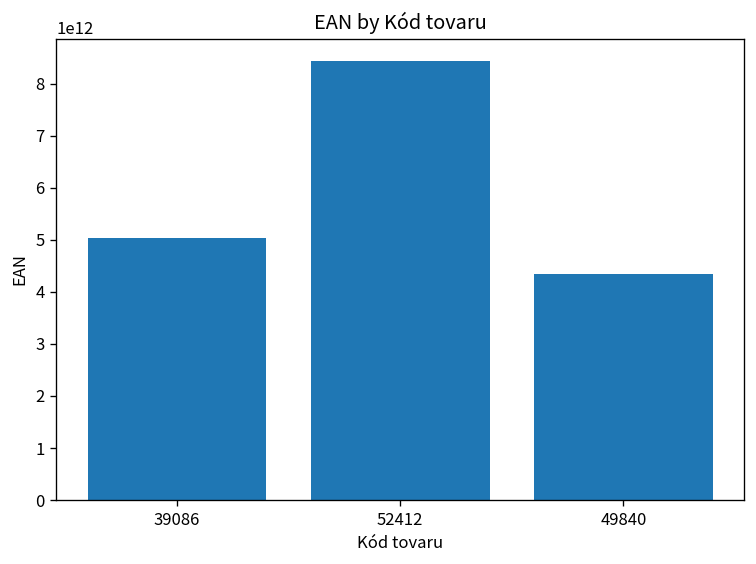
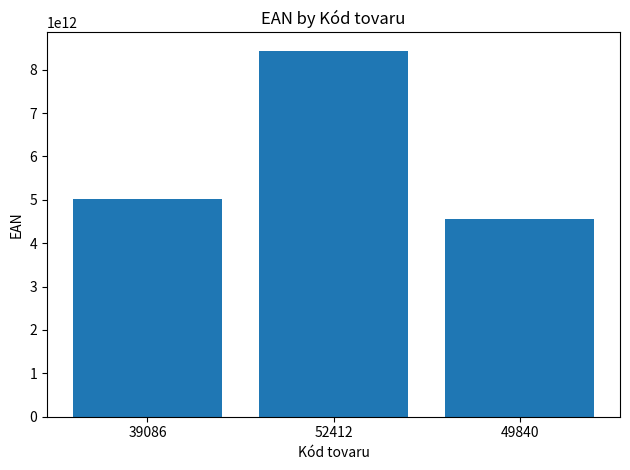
49840: 4300000000000 -> 4600000000000
